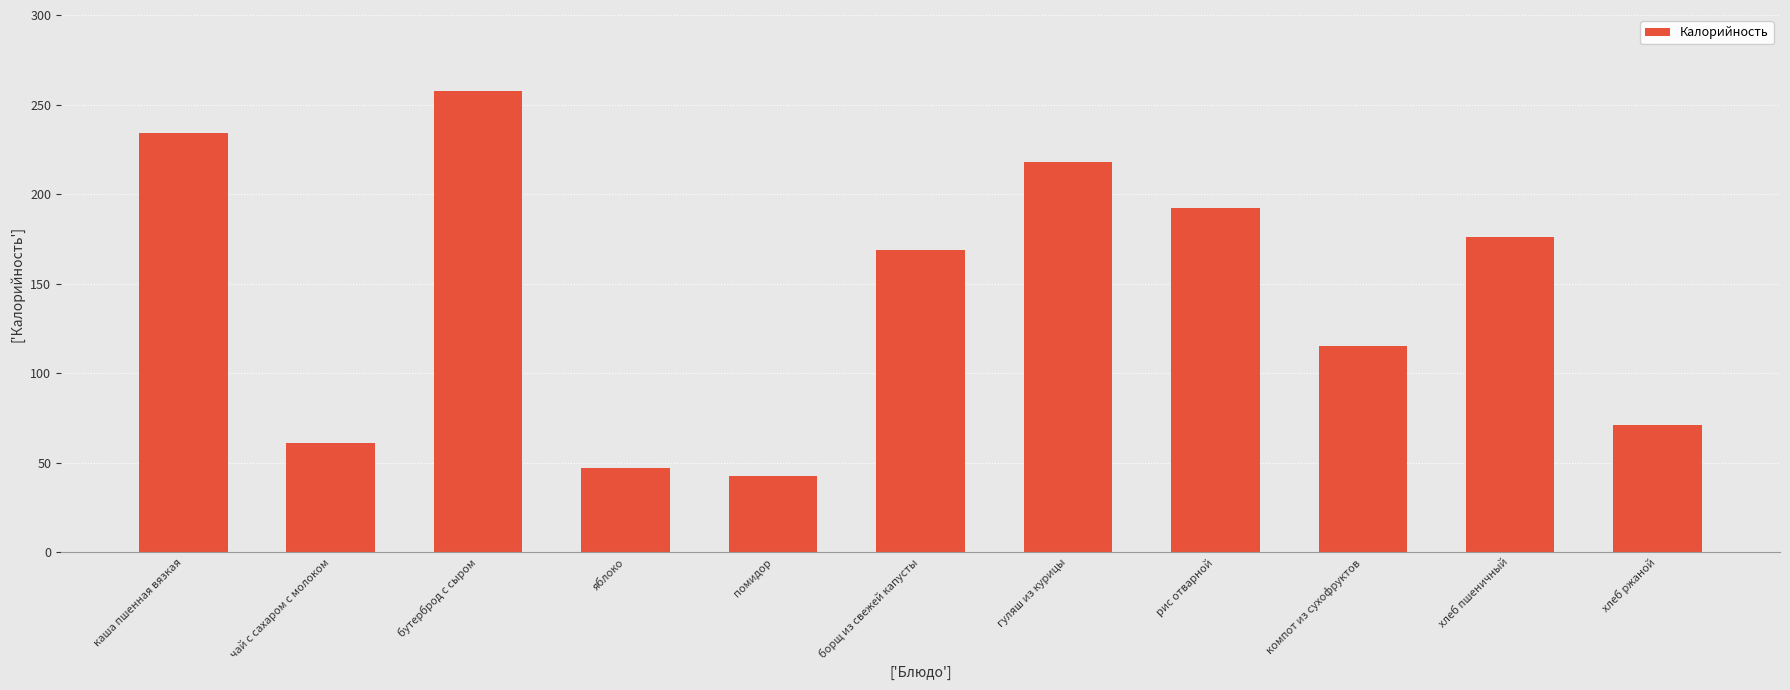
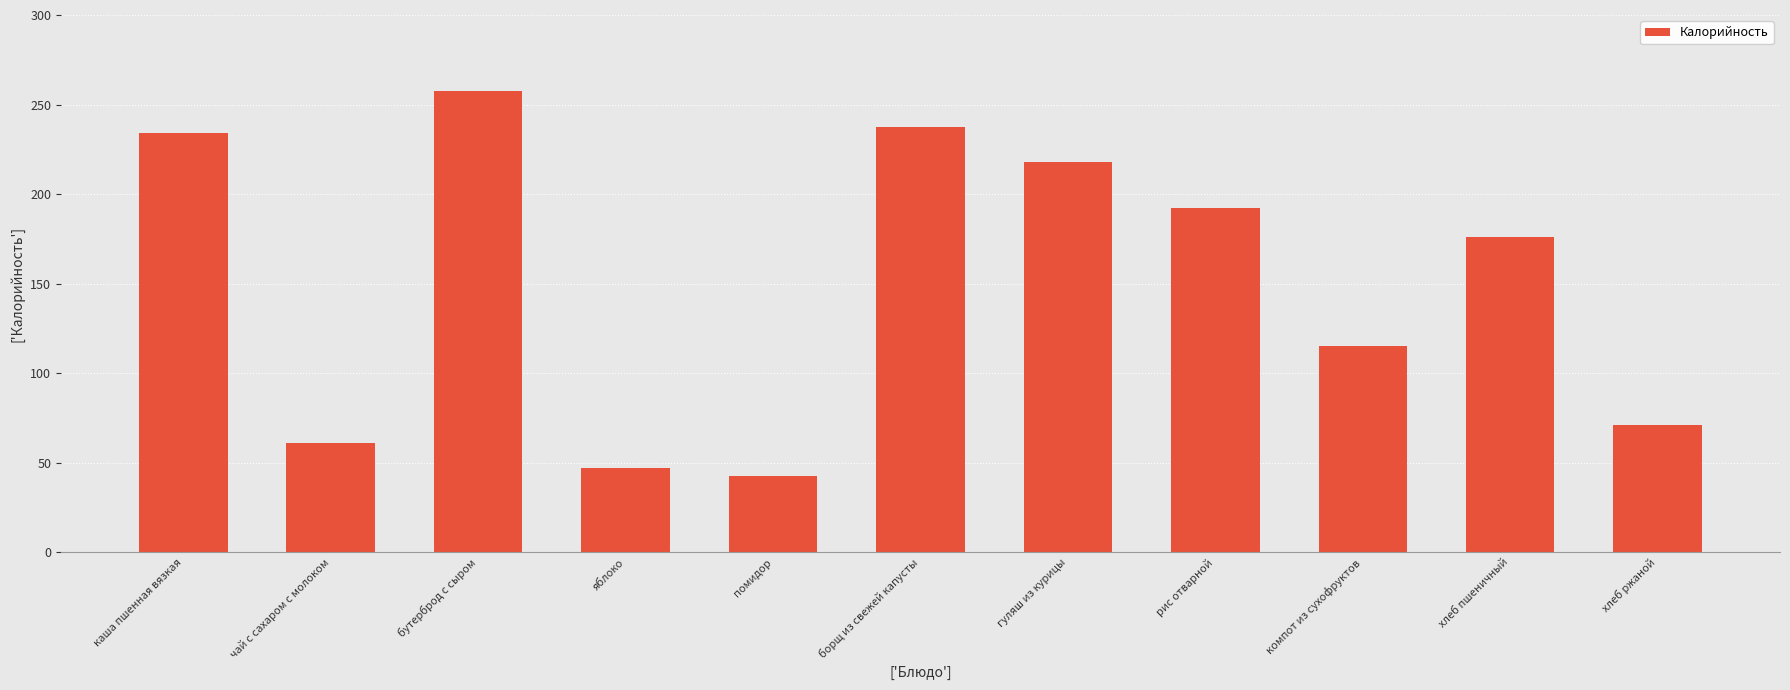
борщ из свежей капусты: 169 -> 237
